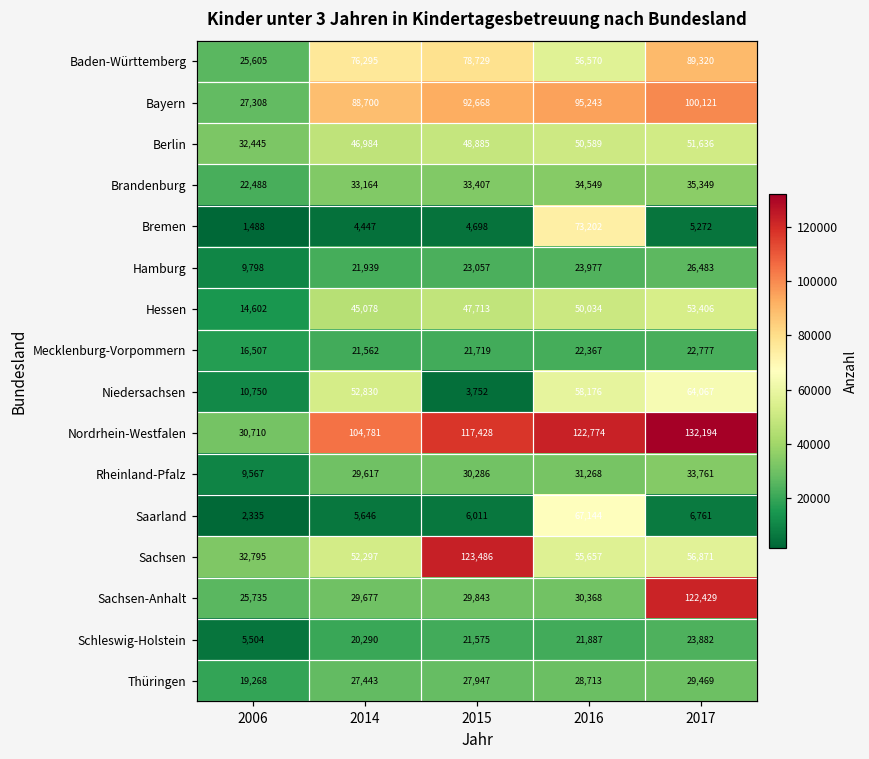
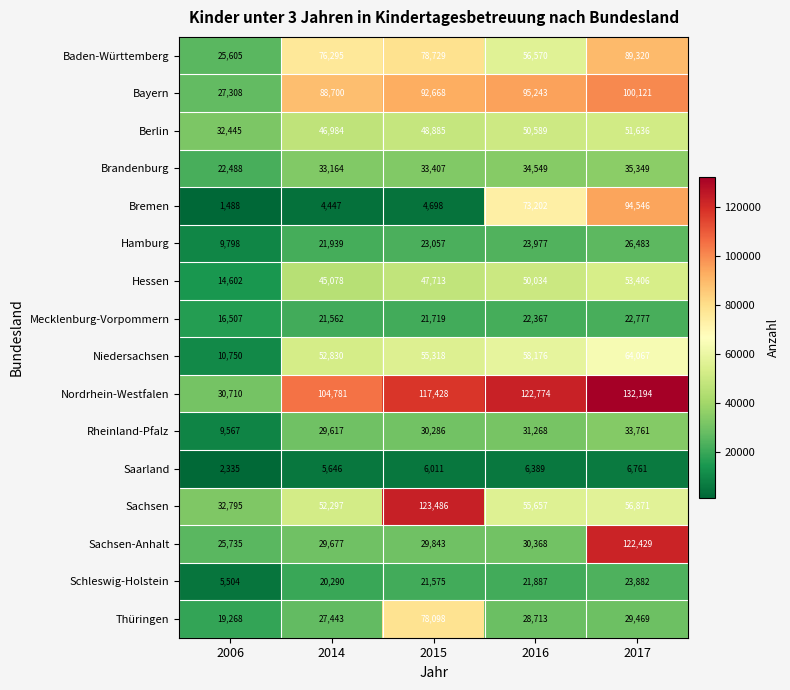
Bremen, 2017: 5,272 -> 94,546
Niedersachsen, 2015: 3,752 -> 55,318
Saarland, 2016: 67,144 -> 6,389
Thüringen, 2015: 27,947 -> 78,098
